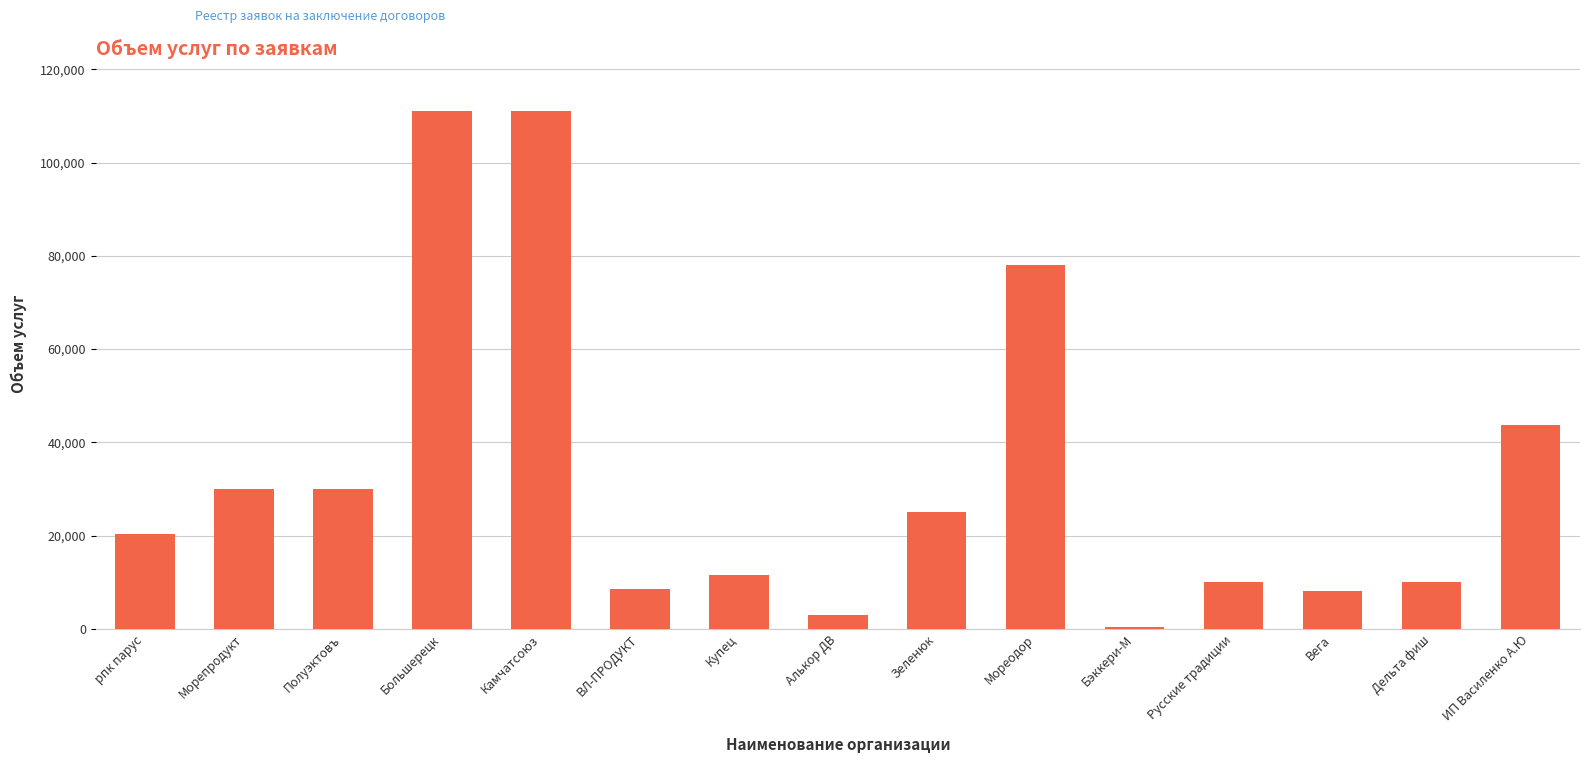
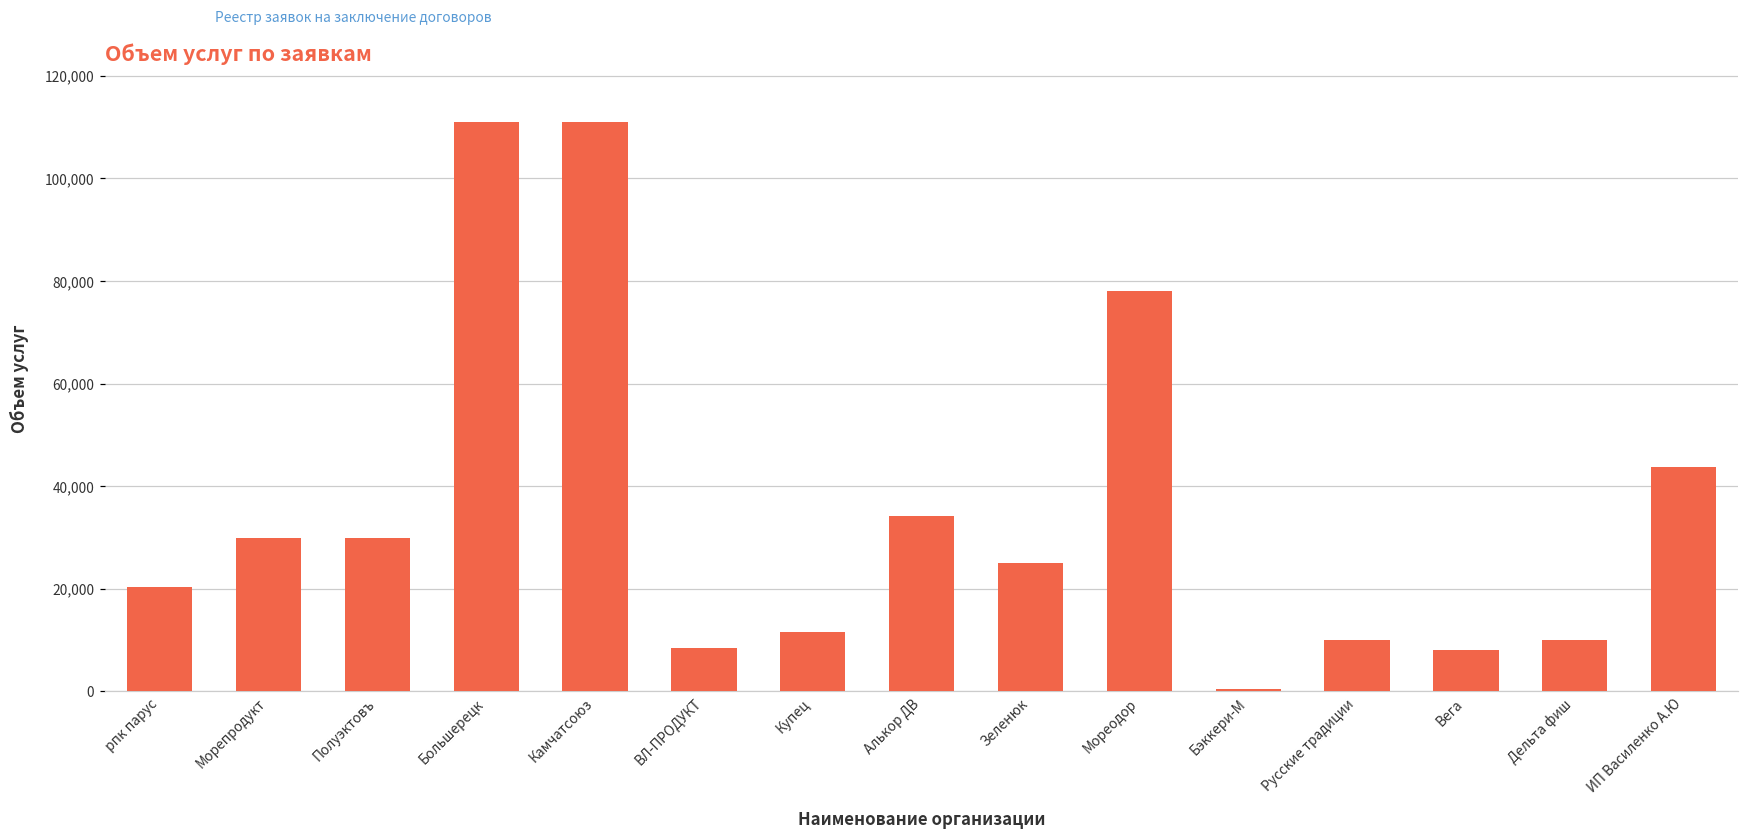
Алькор ДВ: 3,000 -> 34,000
